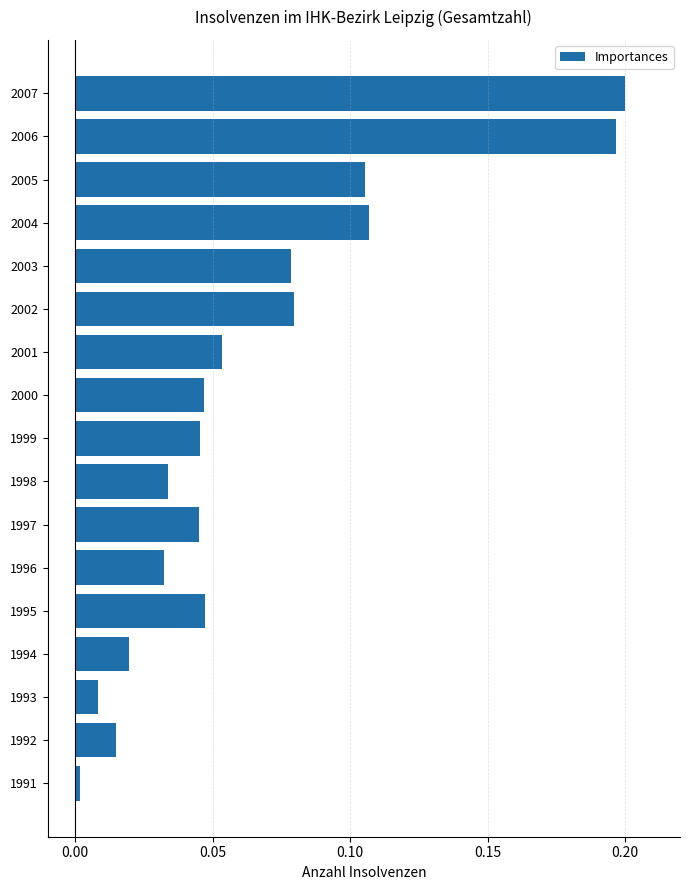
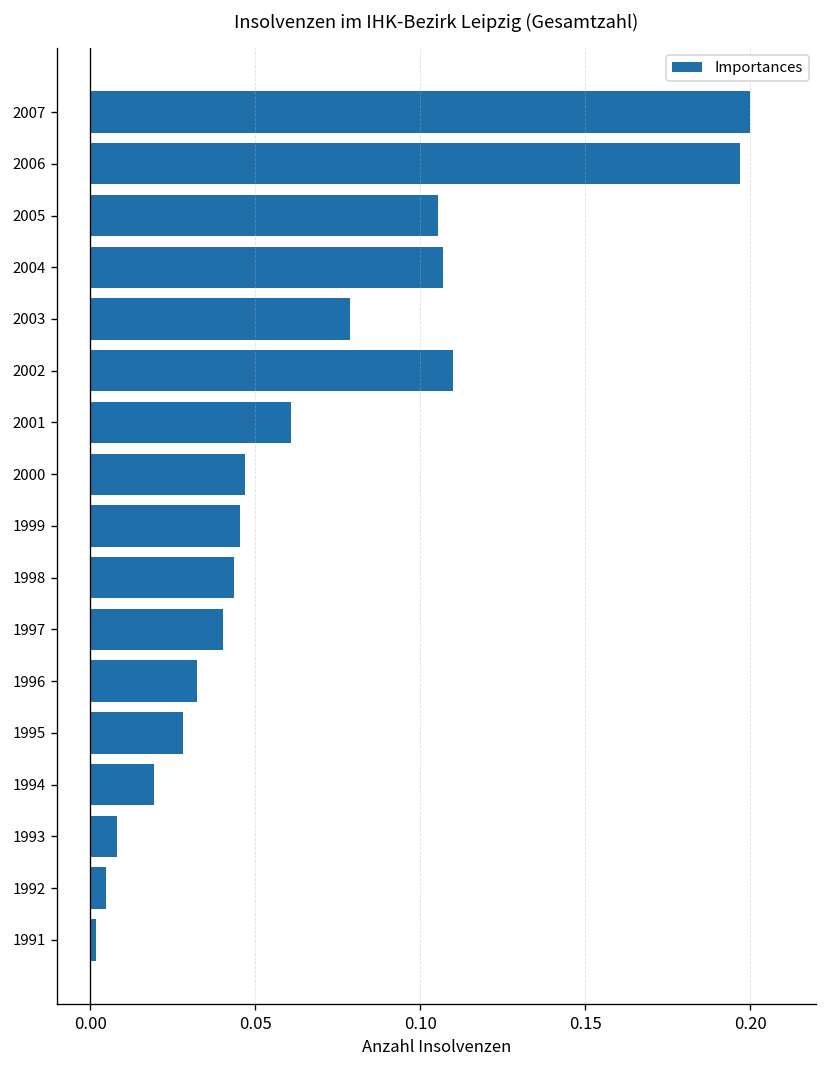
2002: 0.080 -> 0.110
2001: 0.054 -> 0.061
1998: 0.034 -> 0.043
1997: 0.045 -> 0.040
1995: 0.047 -> 0.028
1992: 0.015 -> 0.005
